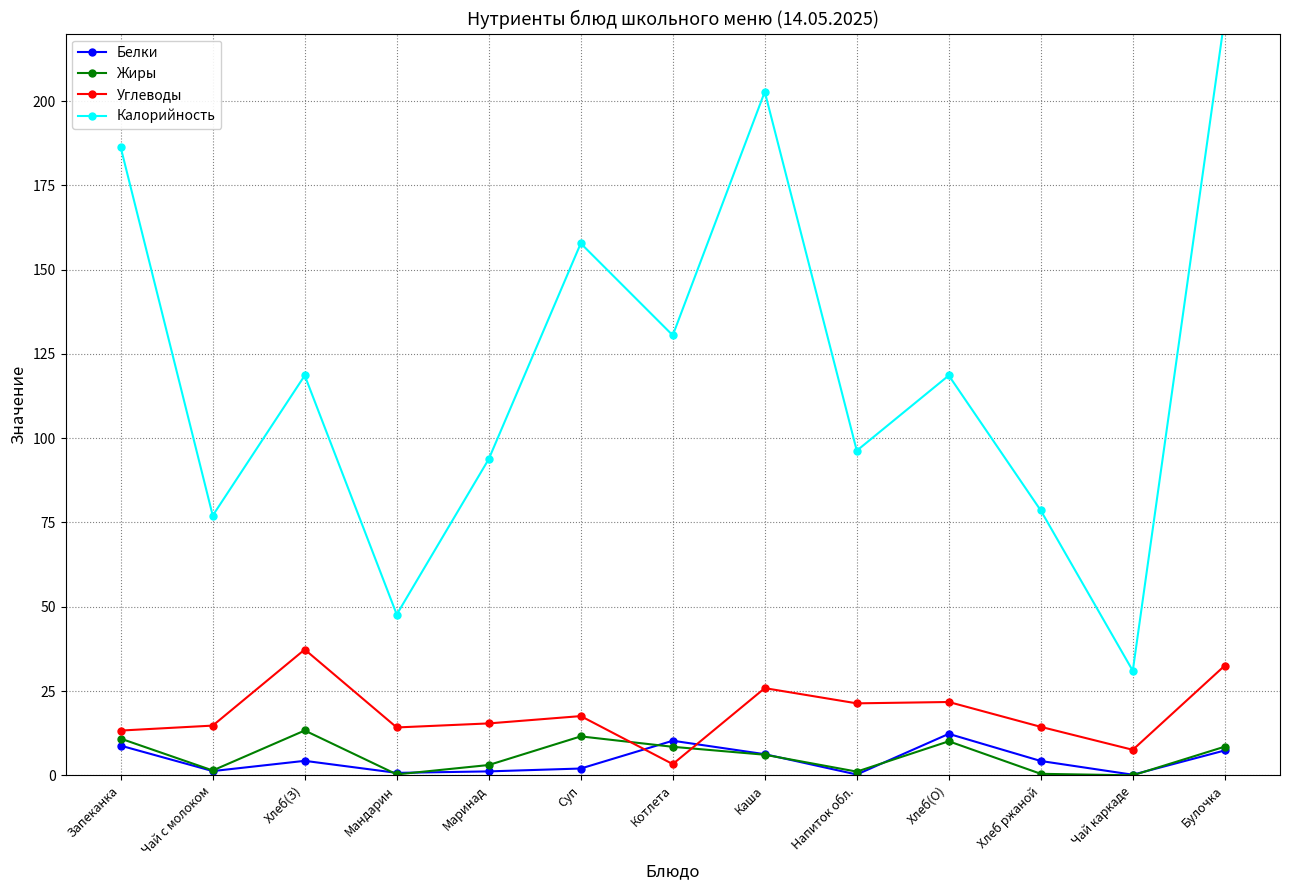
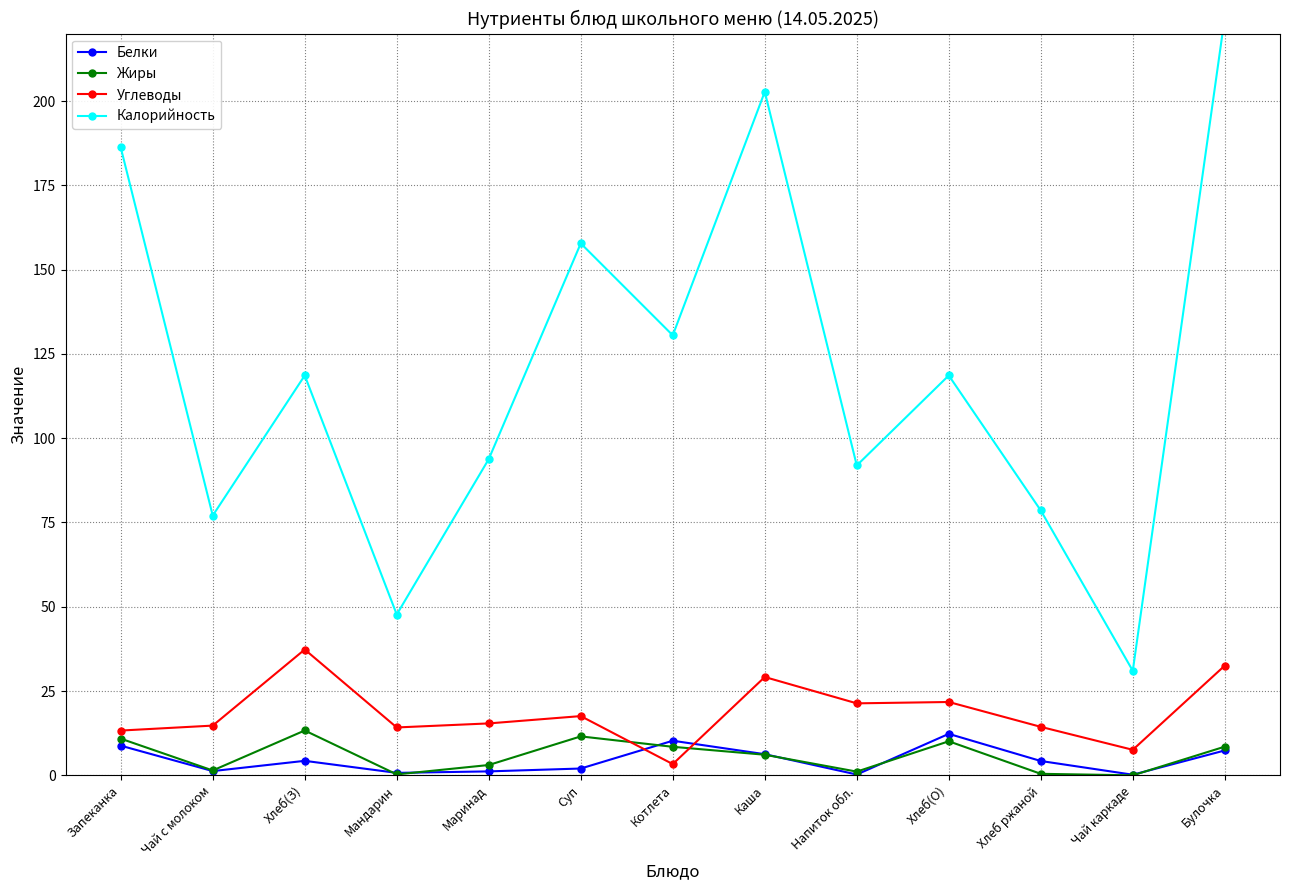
Углеводы, Каша: 26 -> 29
Калорийность, Напиток обл.: 96 -> 92
